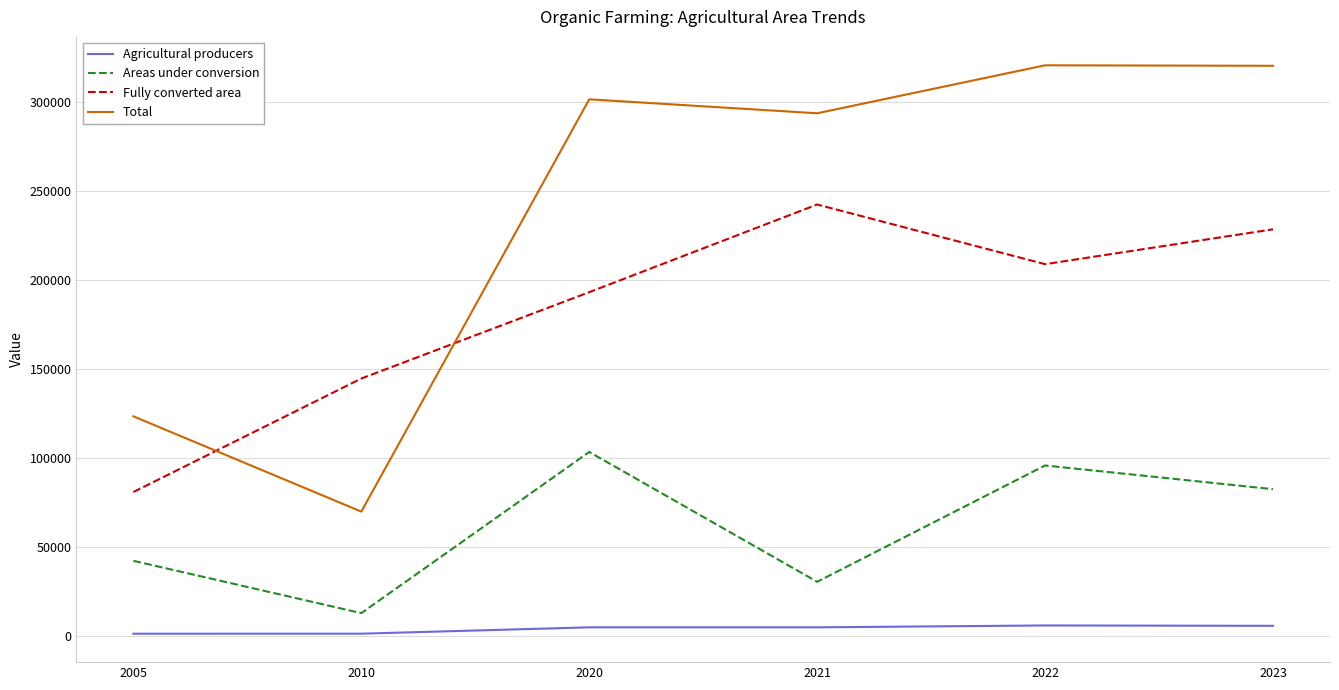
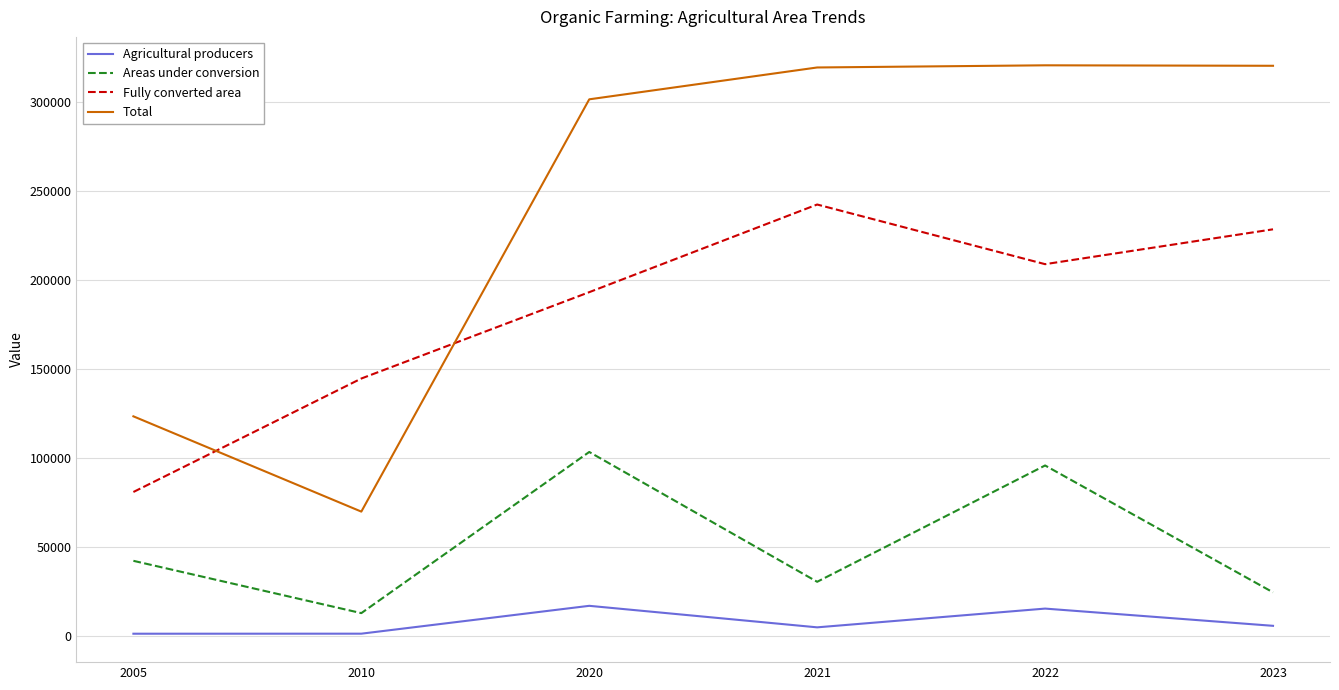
Agricultural producers, 2020: 5000 -> 17000
Total, 2021: 294000 -> 319000
Agricultural producers, 2022: 6000 -> 16000
Areas under conversion, 2023: 83000 -> 25000
